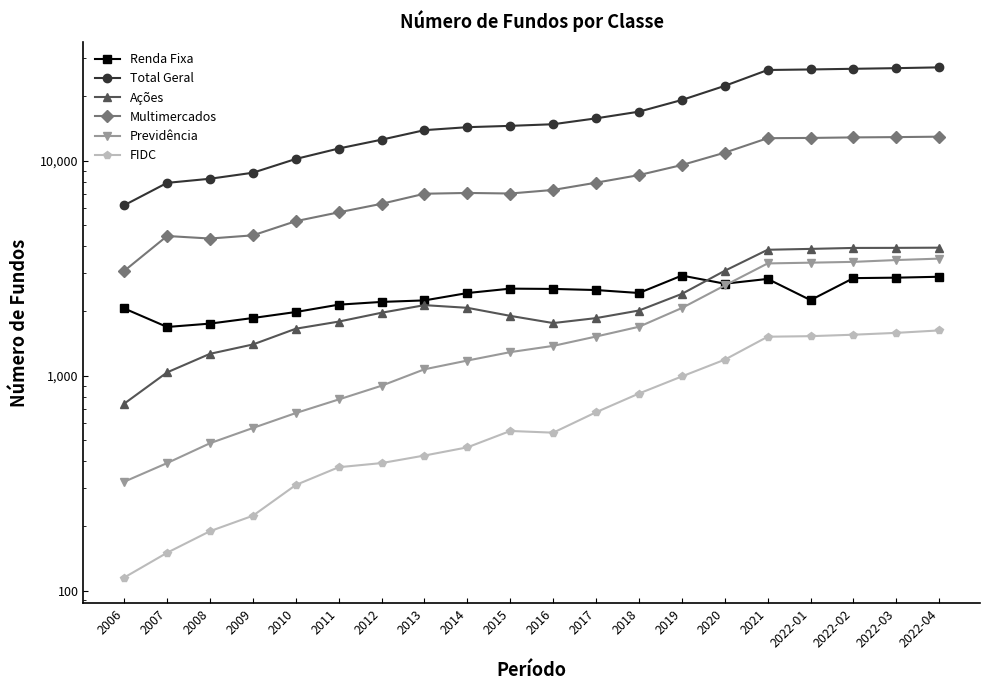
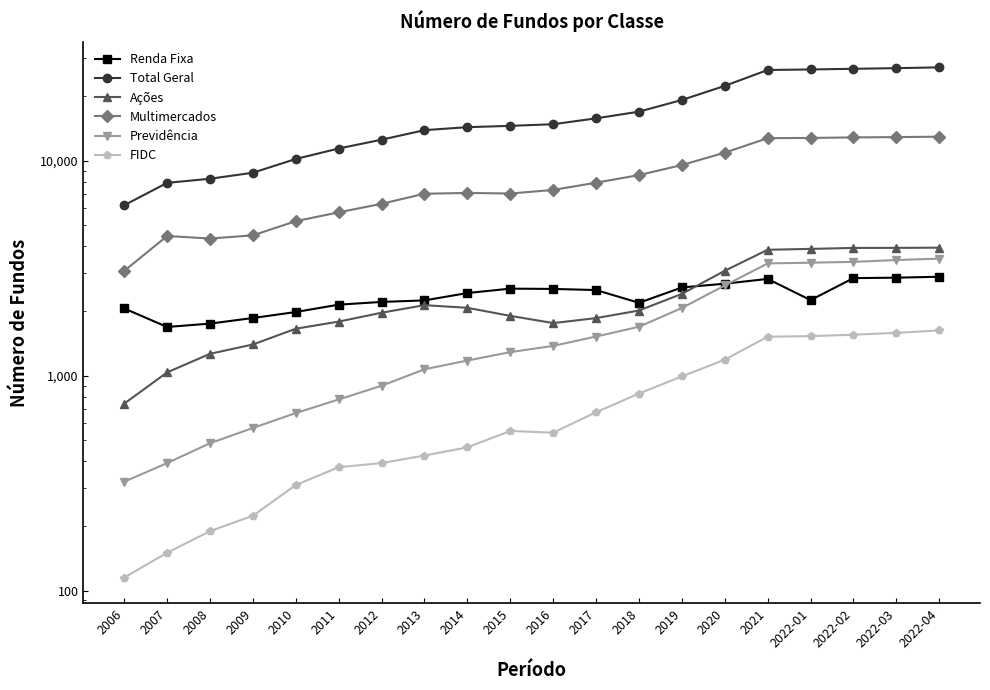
Renda Fixa, 2018: 2,400 -> 2,200
Renda Fixa, 2019: 2,900 -> 2,600
